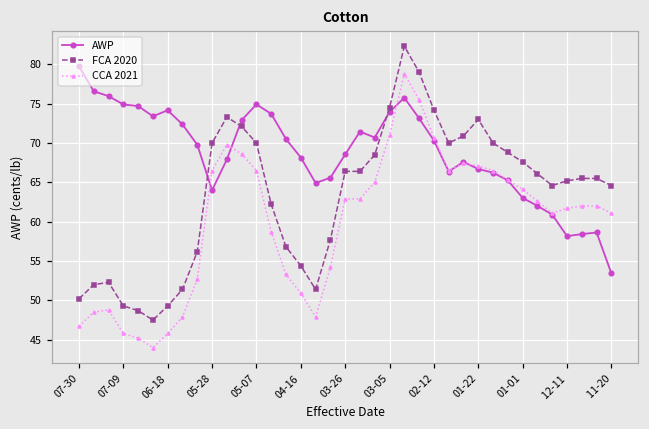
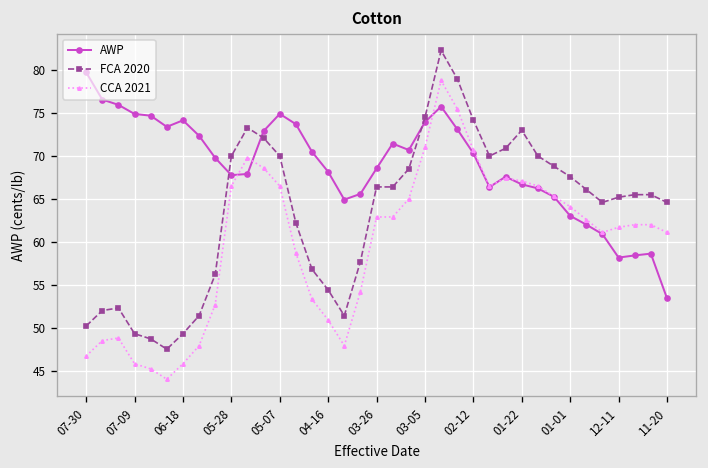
AWP, 05-28: 64 -> 68
